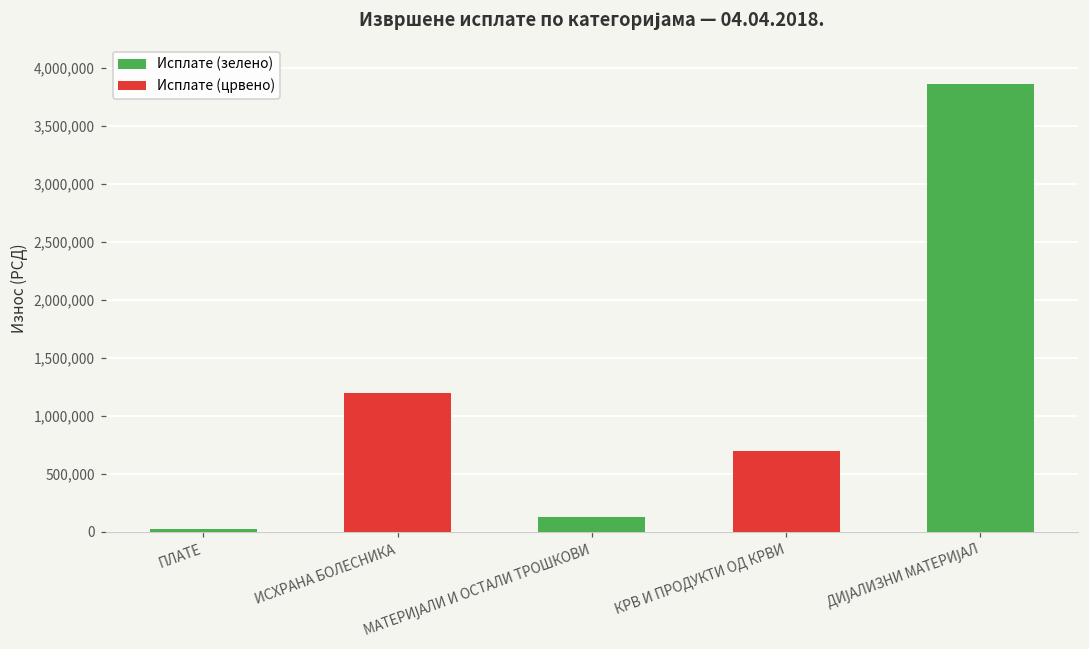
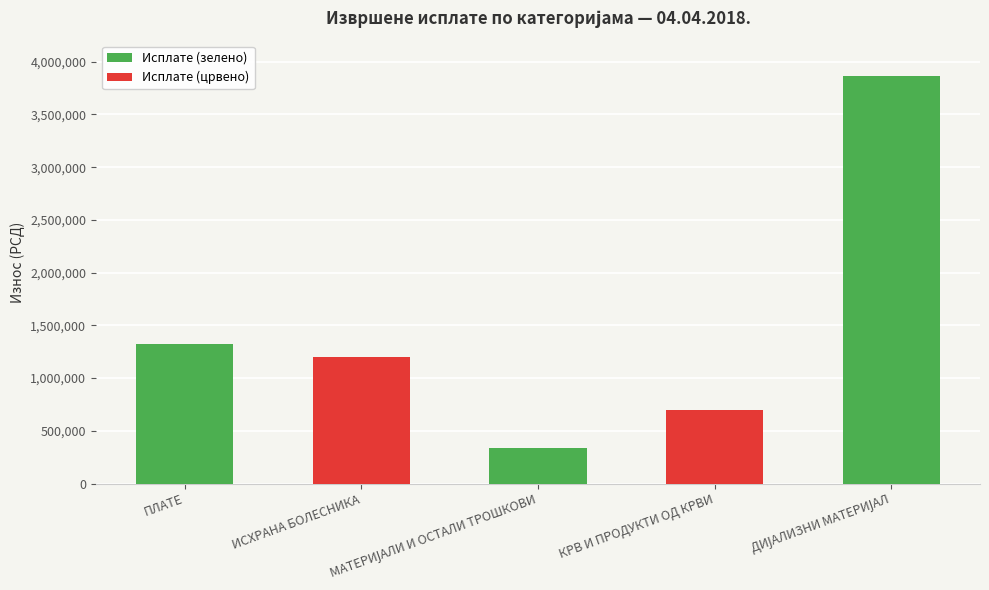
ПЛАТЕ: 30,000 -> 1,320,000
МАТЕРИЈАЛИ И ОСТАЛИ ТРОШКОВИ: 130,000 -> 340,000
